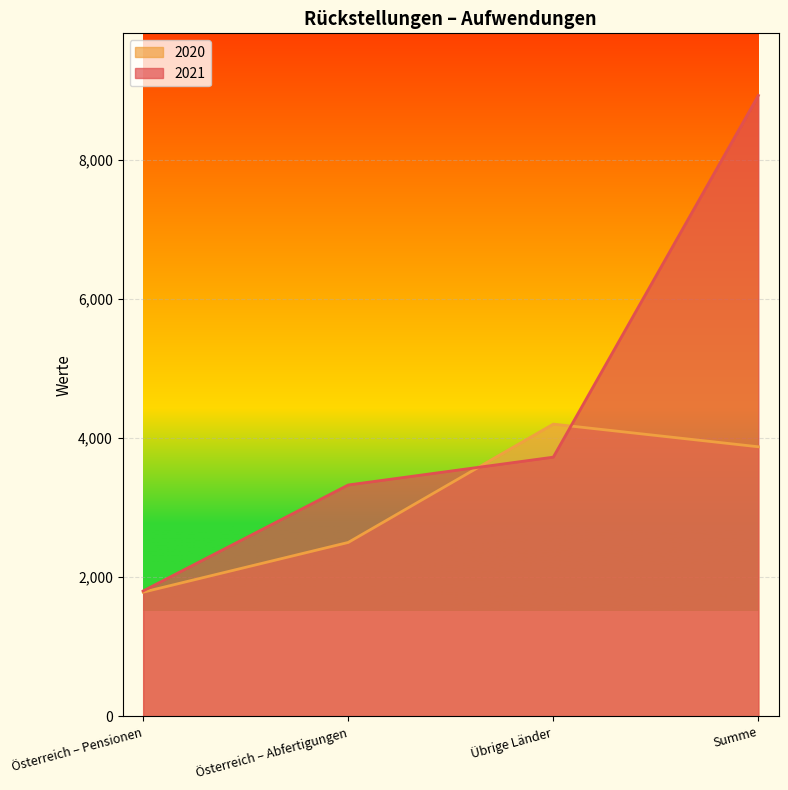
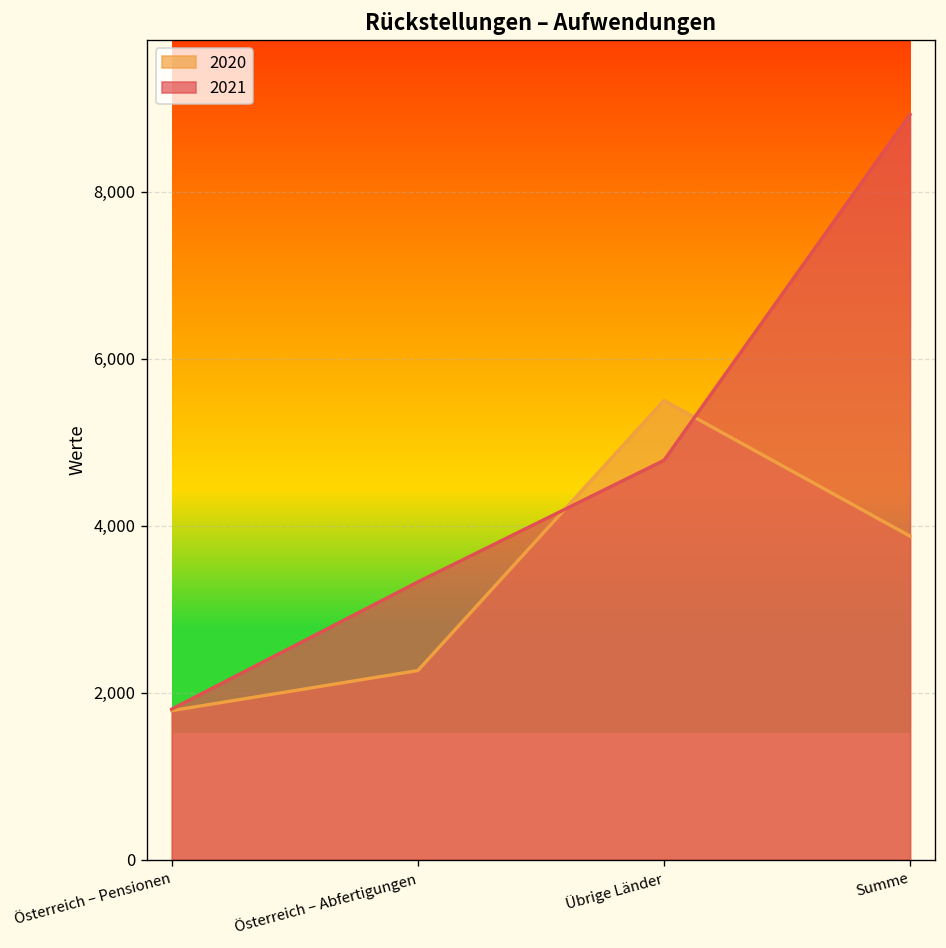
2020, Österreich – Abfertigungen: 2,500 -> 2,300
2020, Übrige Länder: 4,200 -> 5,500
2021, Übrige Länder: 3,700 -> 4,800
